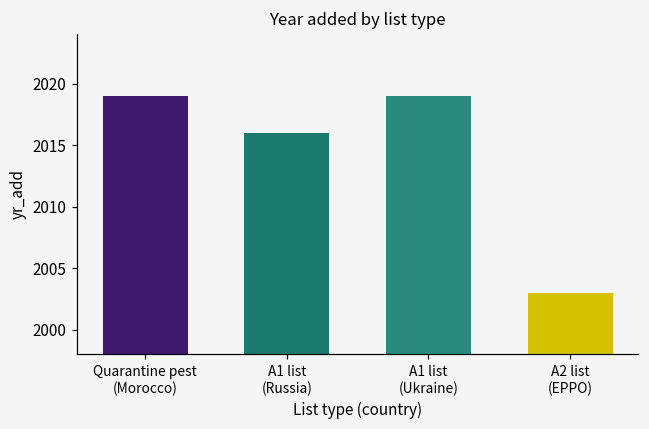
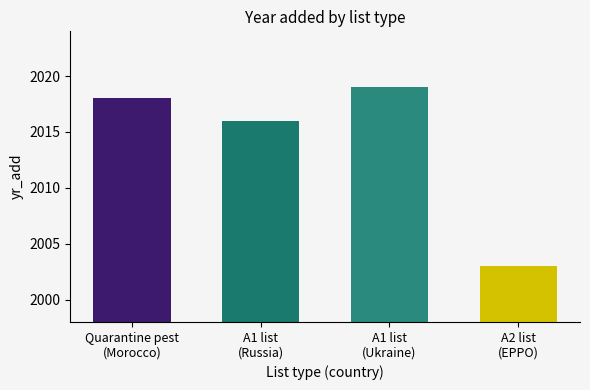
Quarantine pest (Morocco): 2019 -> 2018
